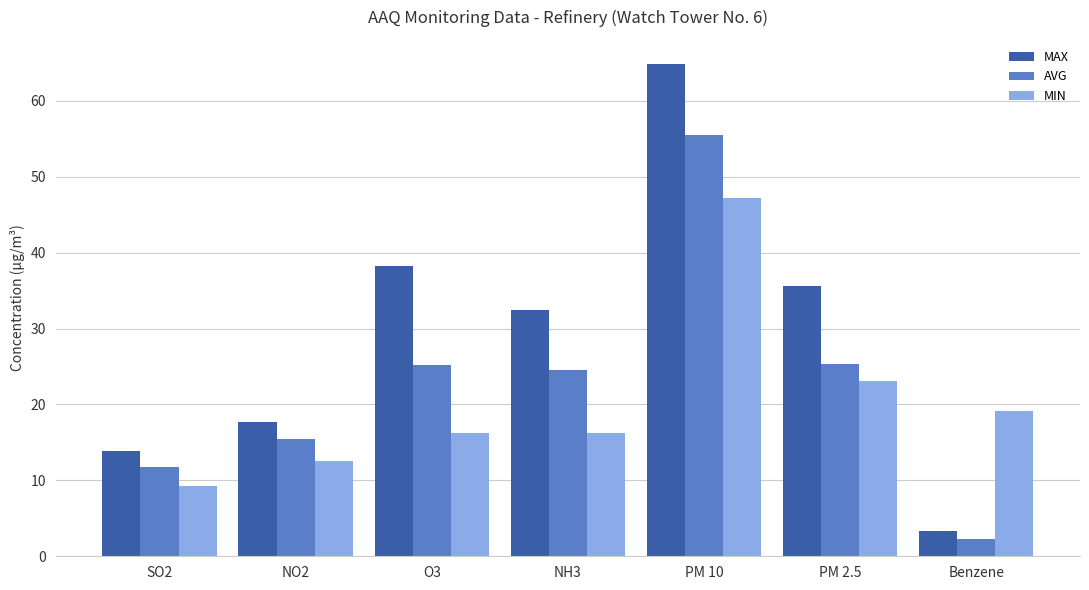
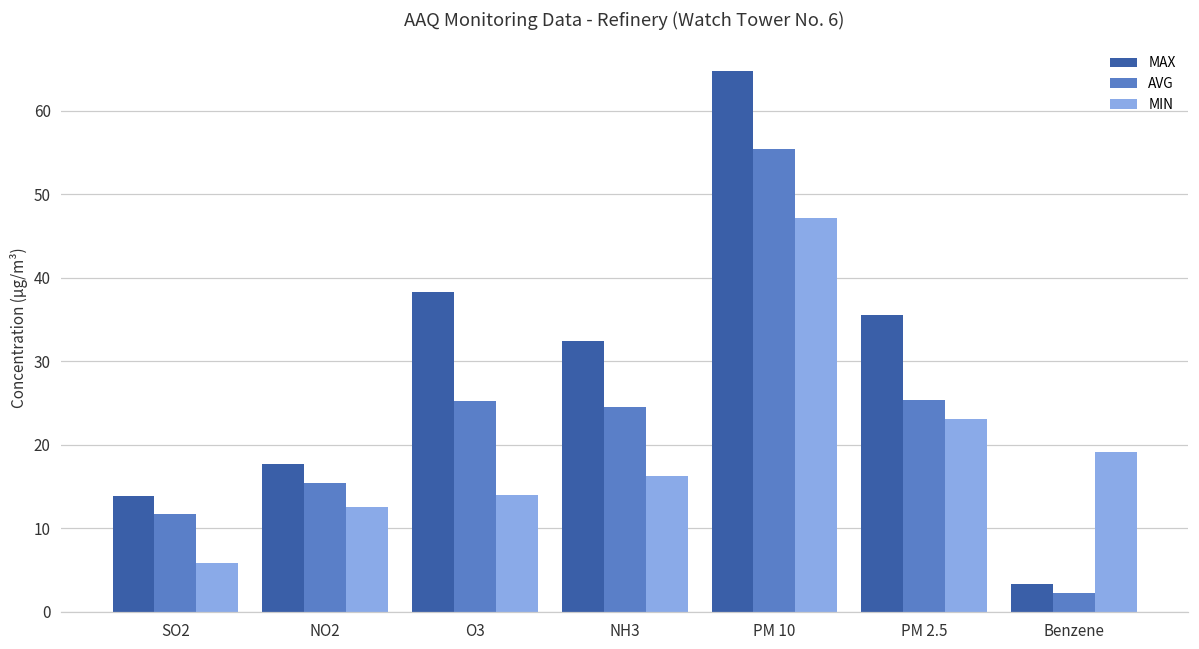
MIN, SO2: 9 -> 6
MIN, O3: 16 -> 14
